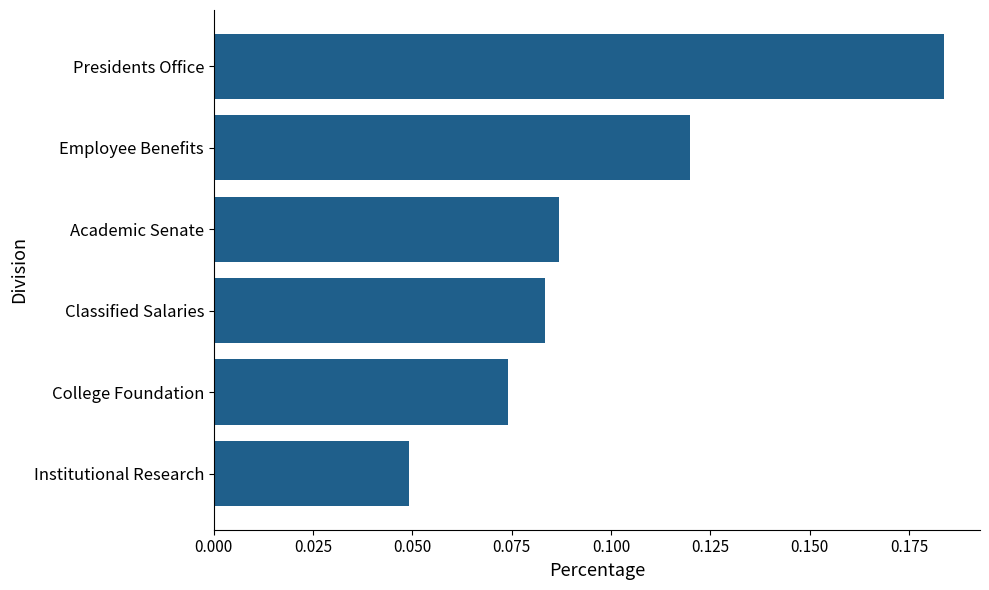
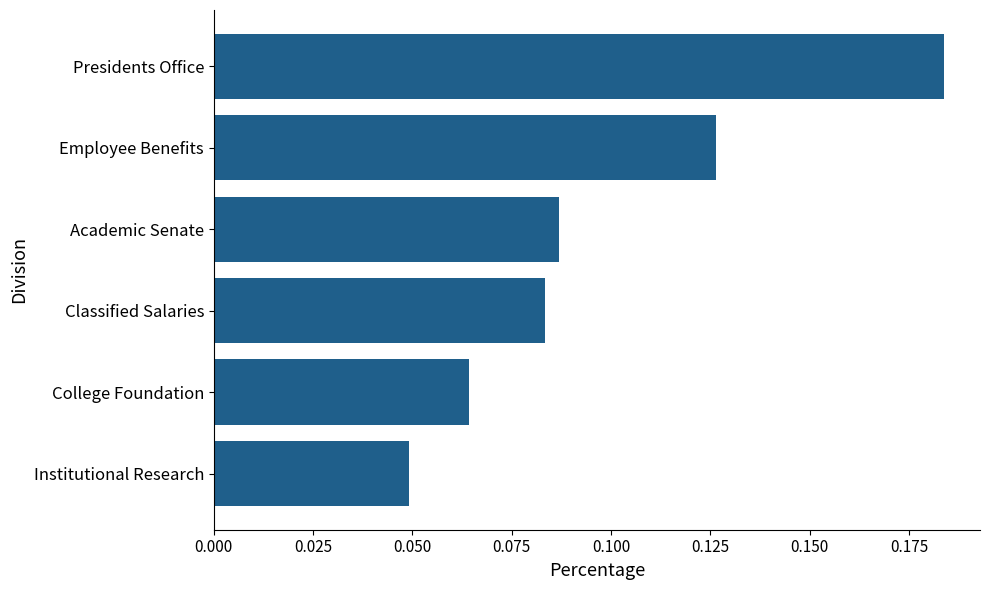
Employee Benefits: 0.120 -> 0.126
College Foundation: 0.074 -> 0.064
